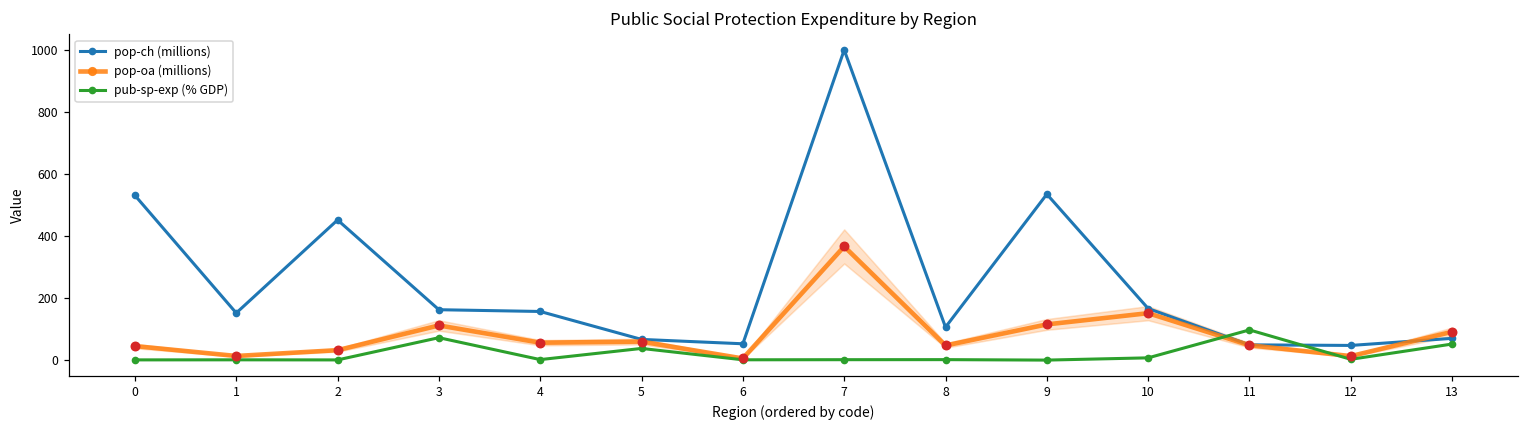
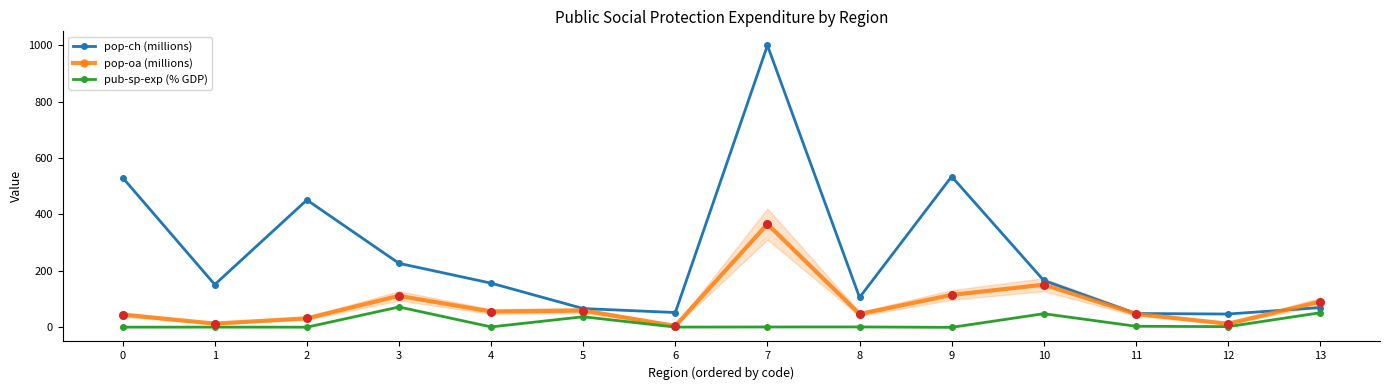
pop-ch (millions), 3: 160 -> 230
pub-sp-exp (% GDP), 10: 10 -> 50
pub-sp-exp (% GDP), 11: 100 -> 0
